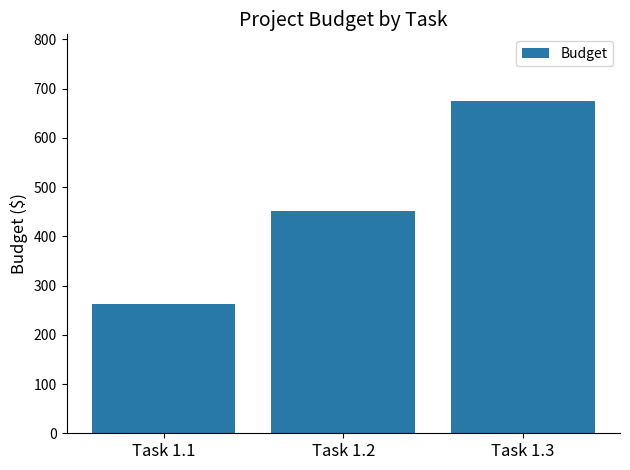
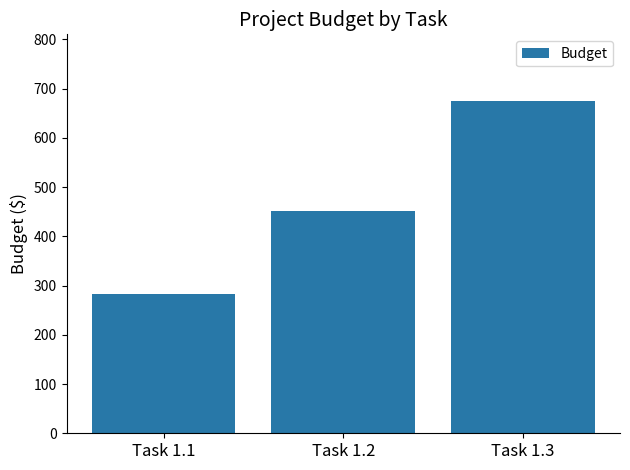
Task 1.1: 260 -> 280
